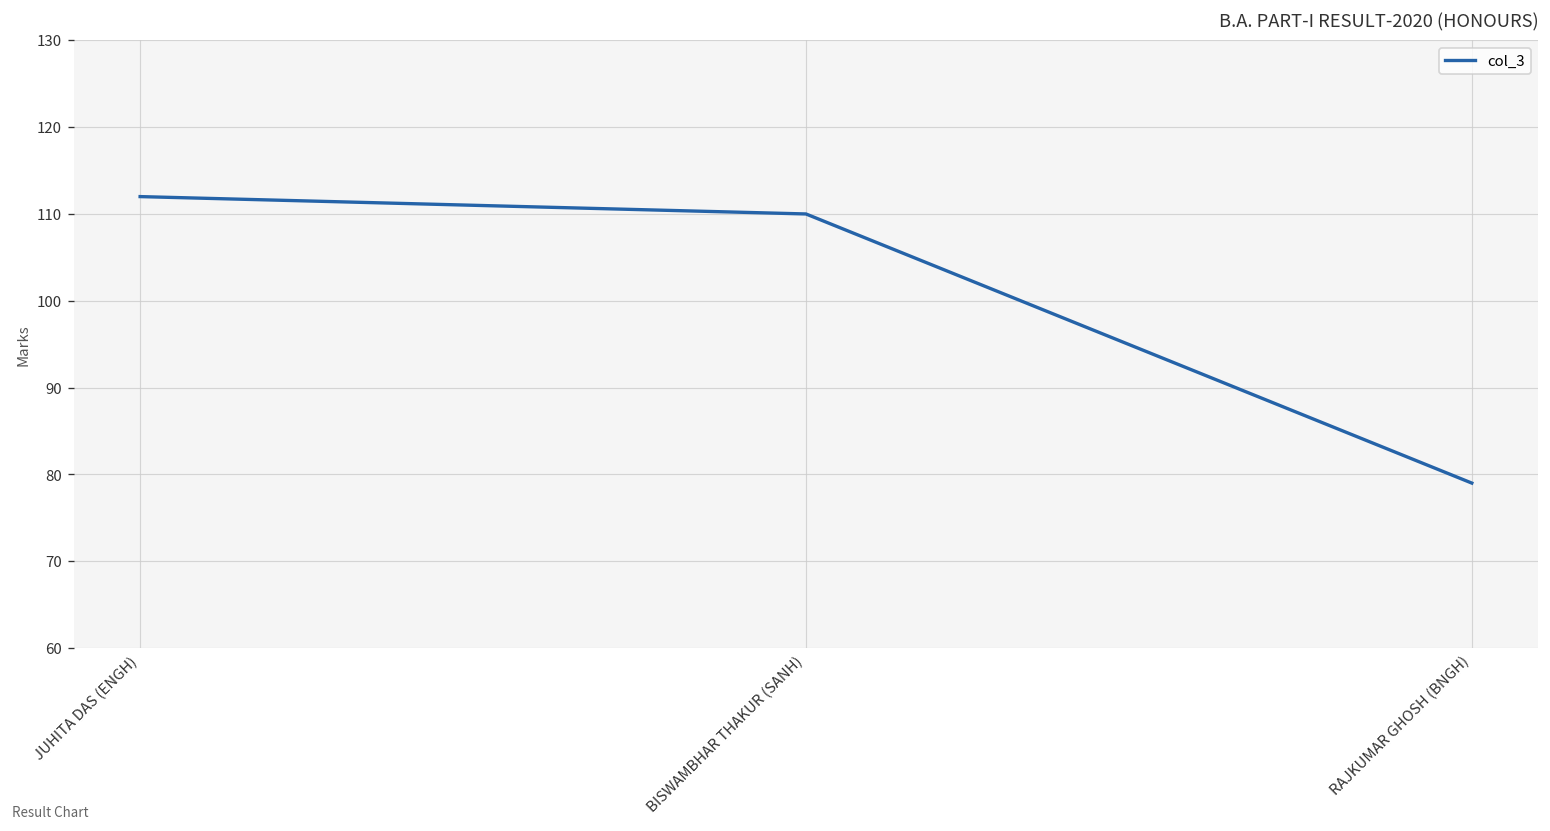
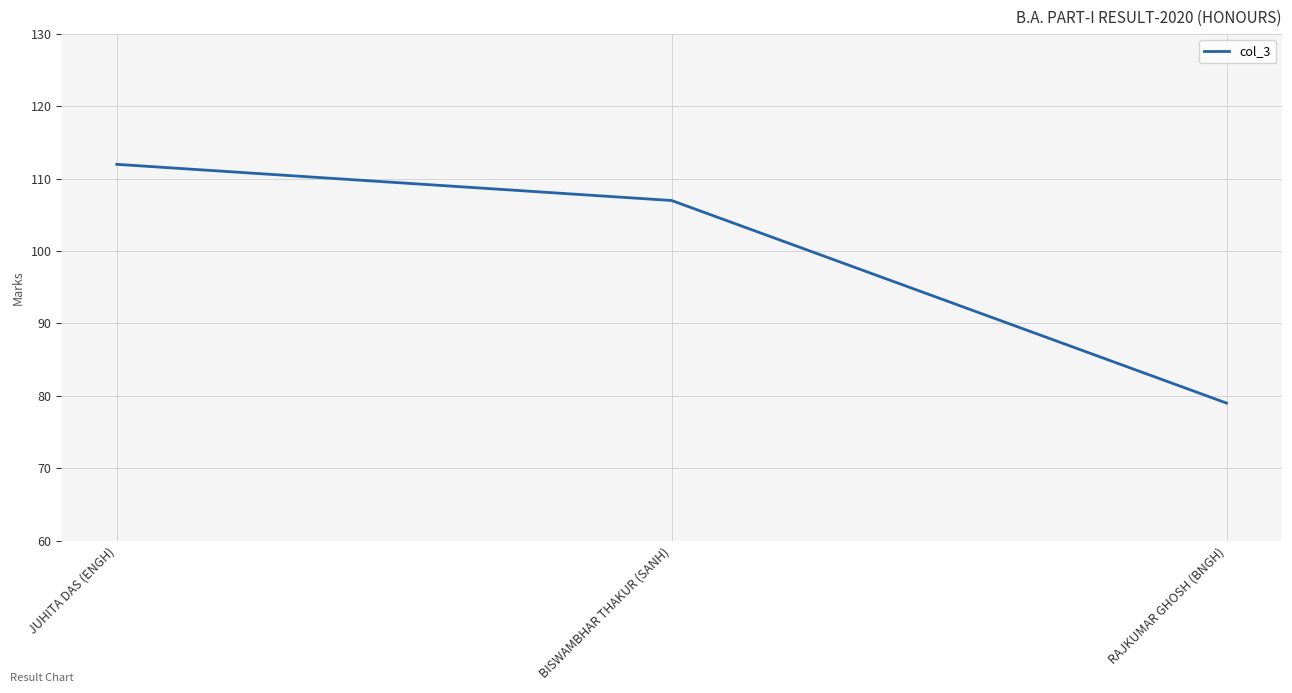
BISWAMBHAR THAKUR (SANH): 110 -> 107
